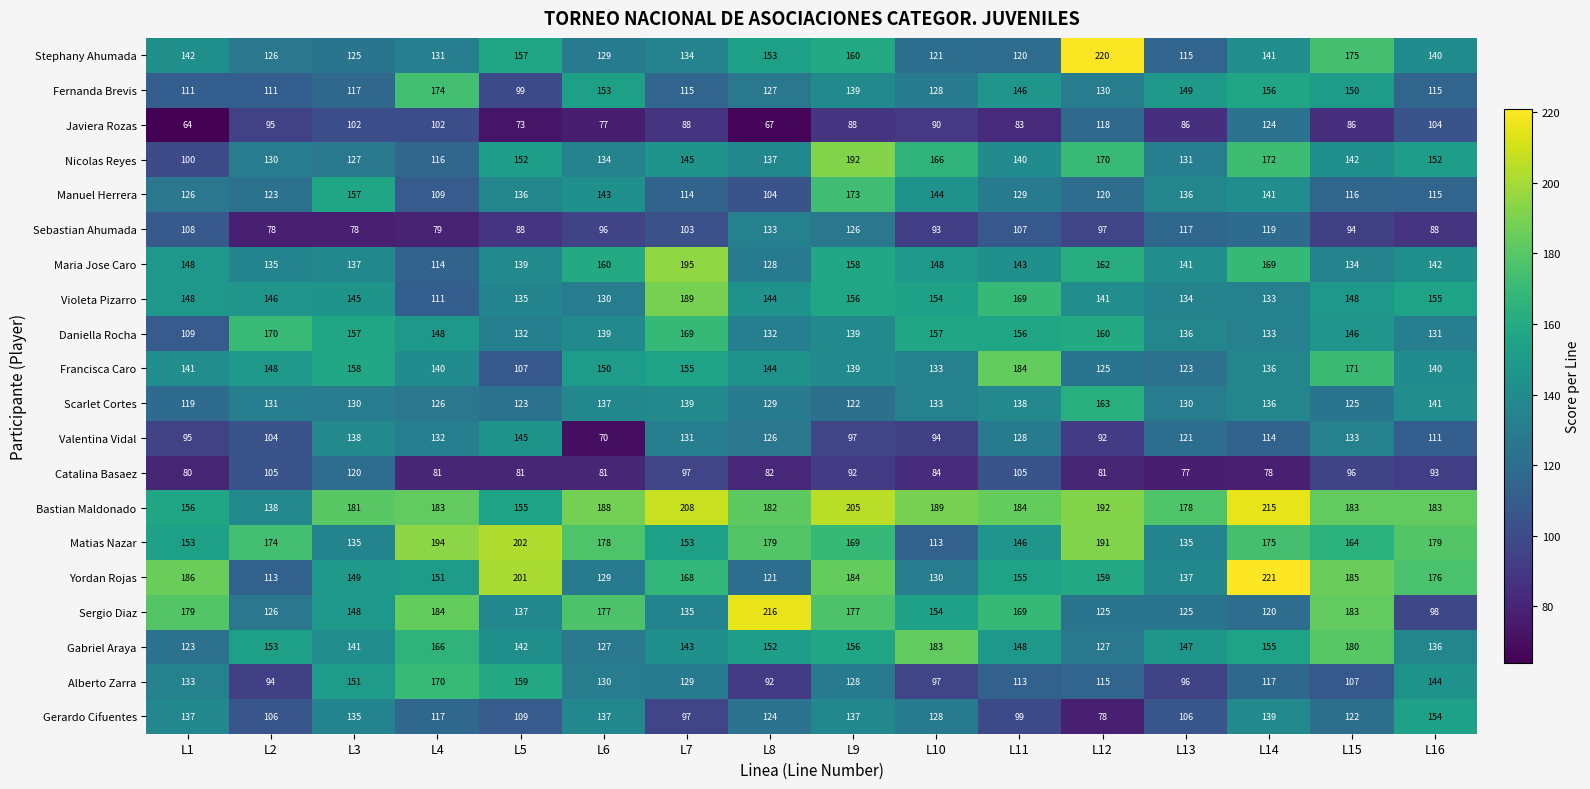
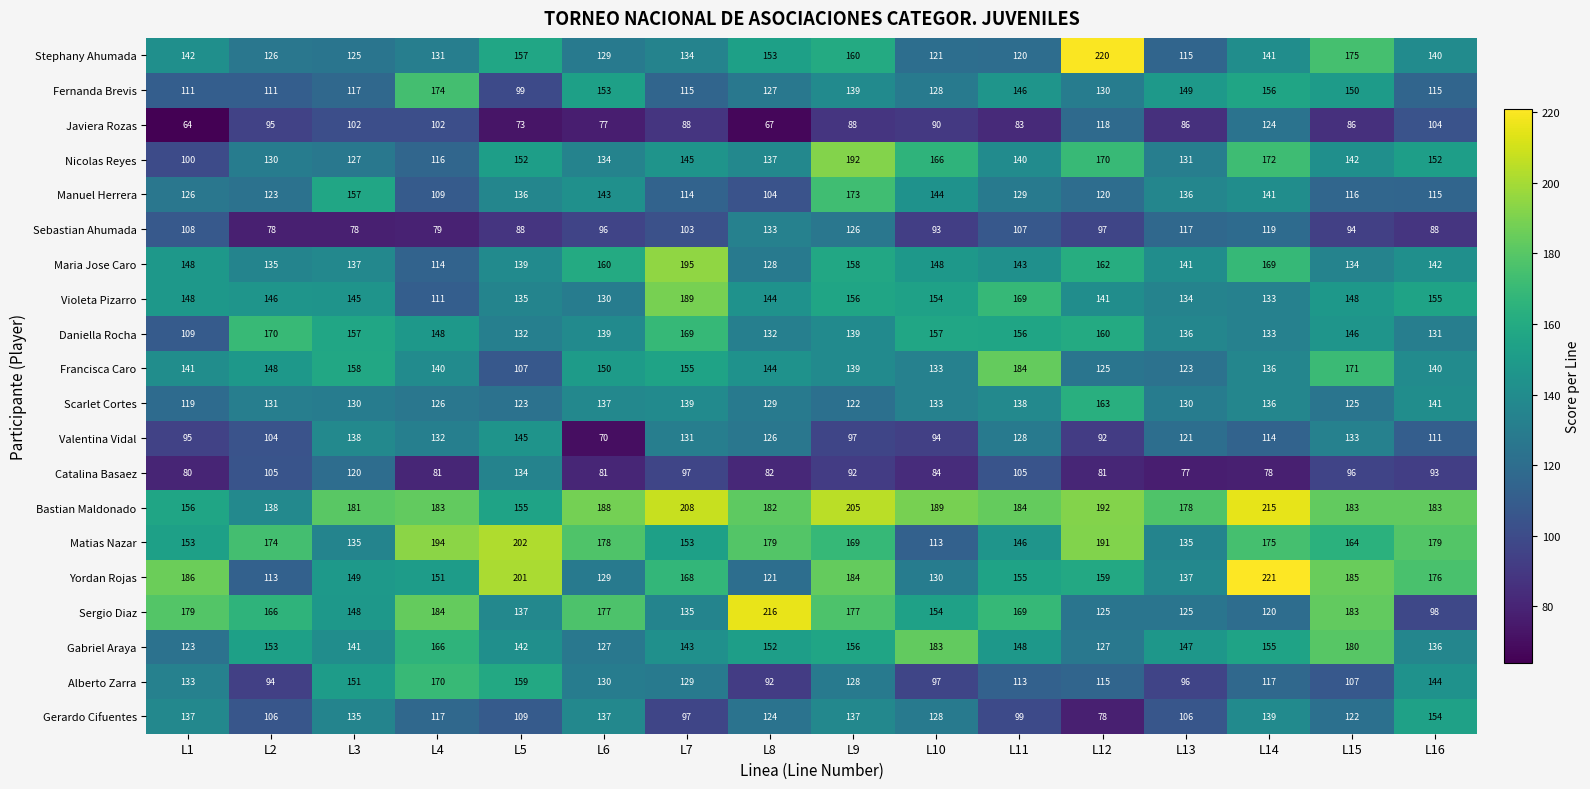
Catalina Basaez, L5: 81 -> 134
Sergio Diaz, L2: 126 -> 166
